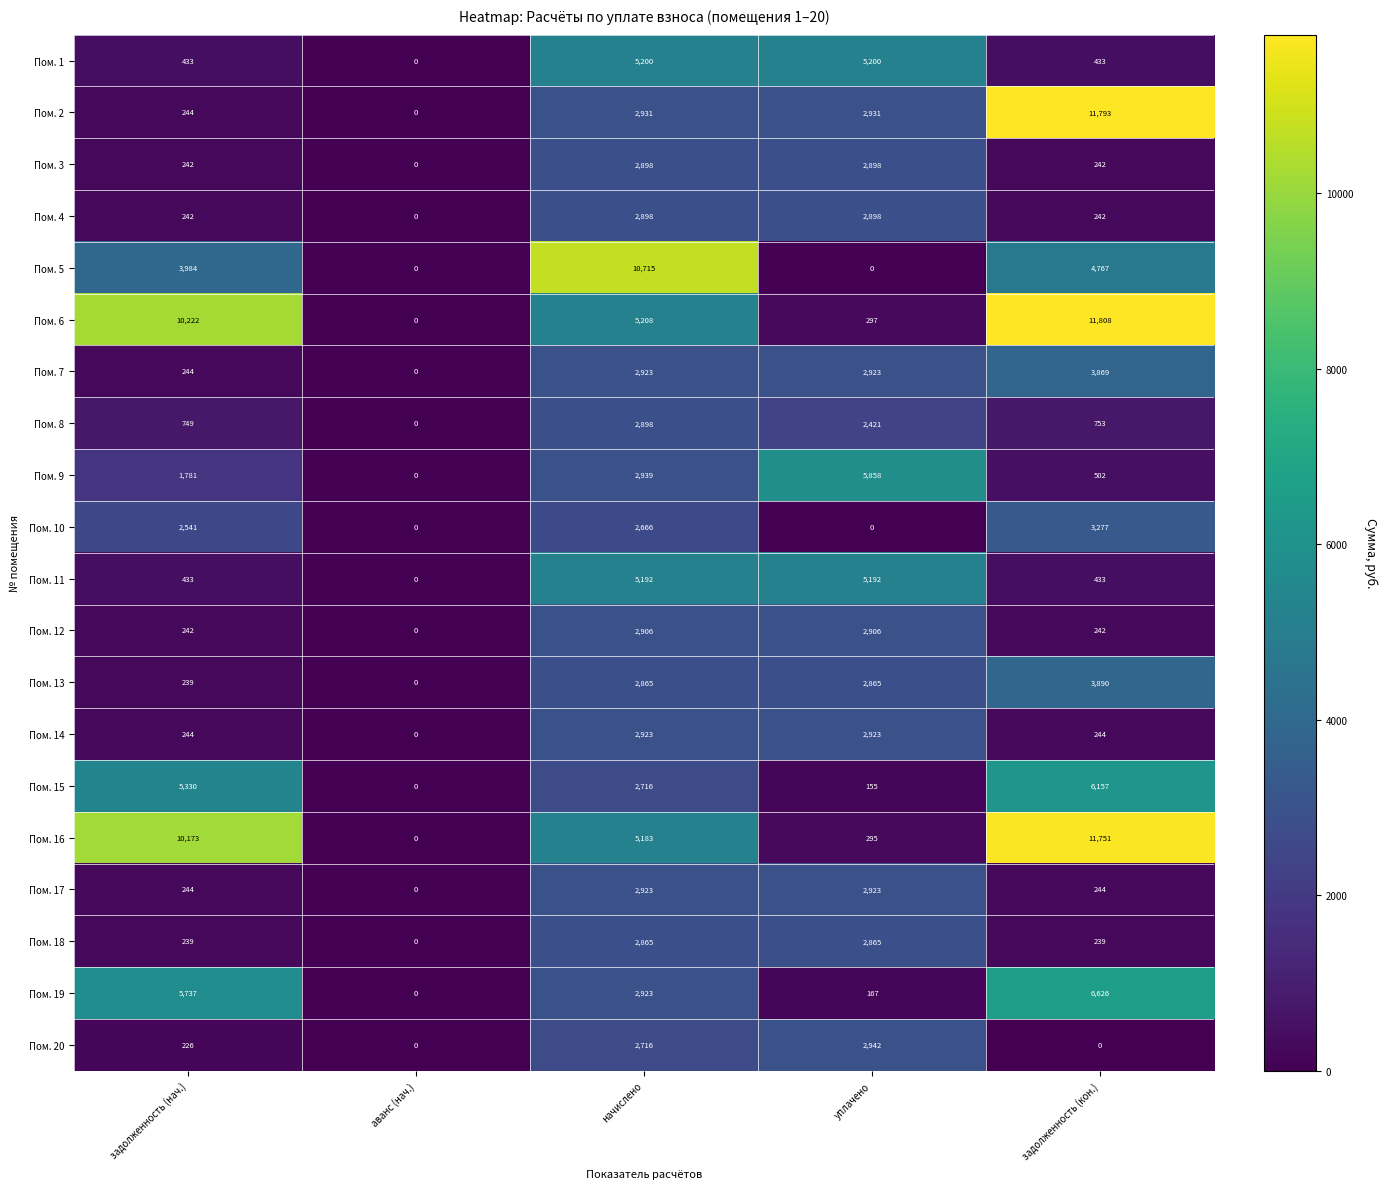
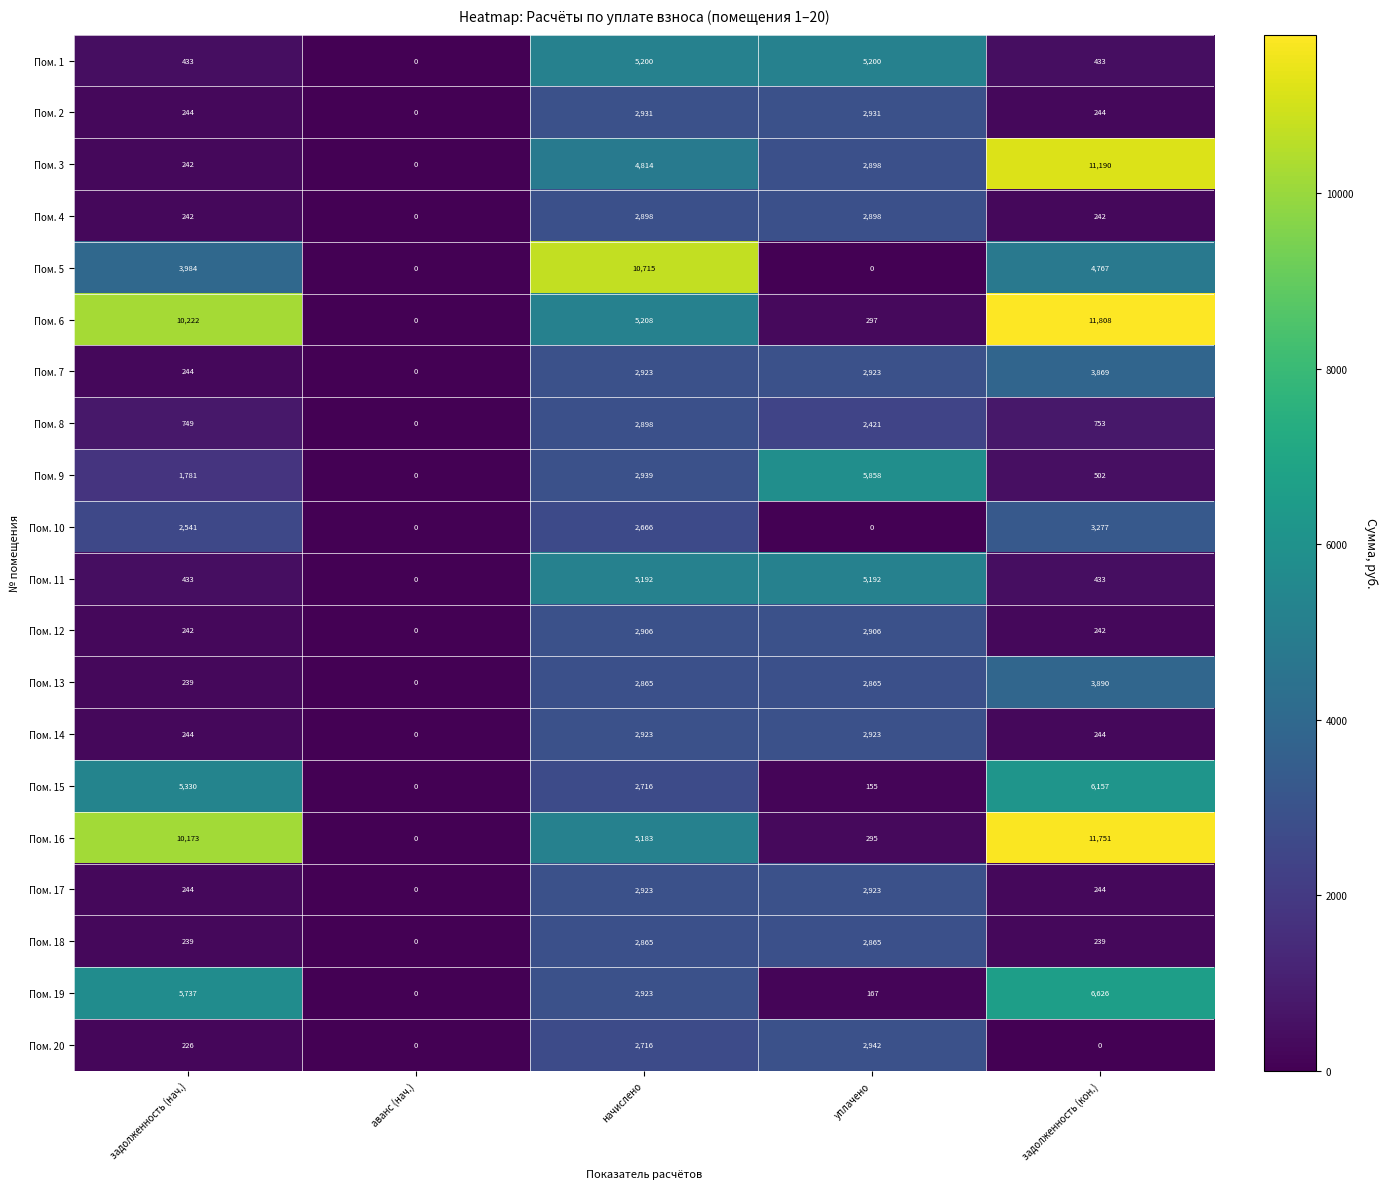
Пом. 2, задолженность (кон.): 11,793 -> 244
Пом. 3, начислено: 2,898 -> 4,814
Пом. 3, задолженность (кон.): 242 -> 11,190
